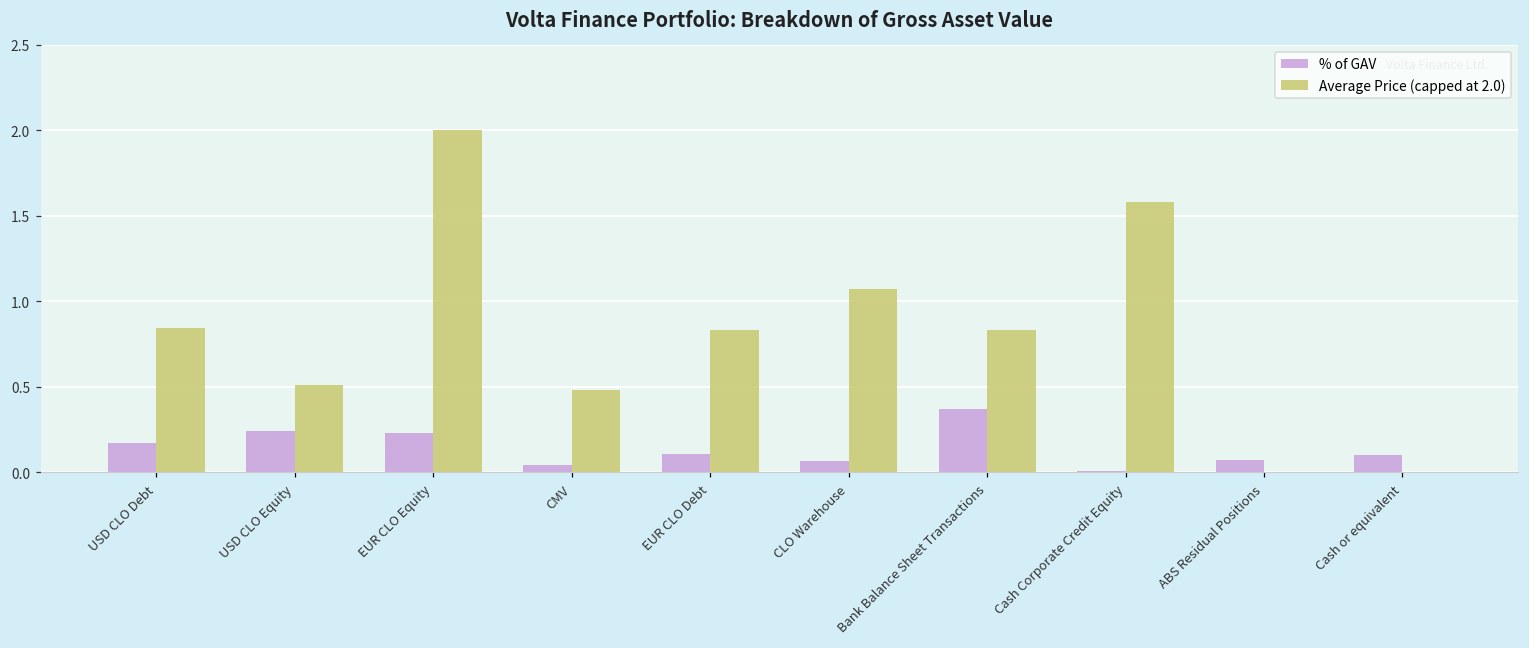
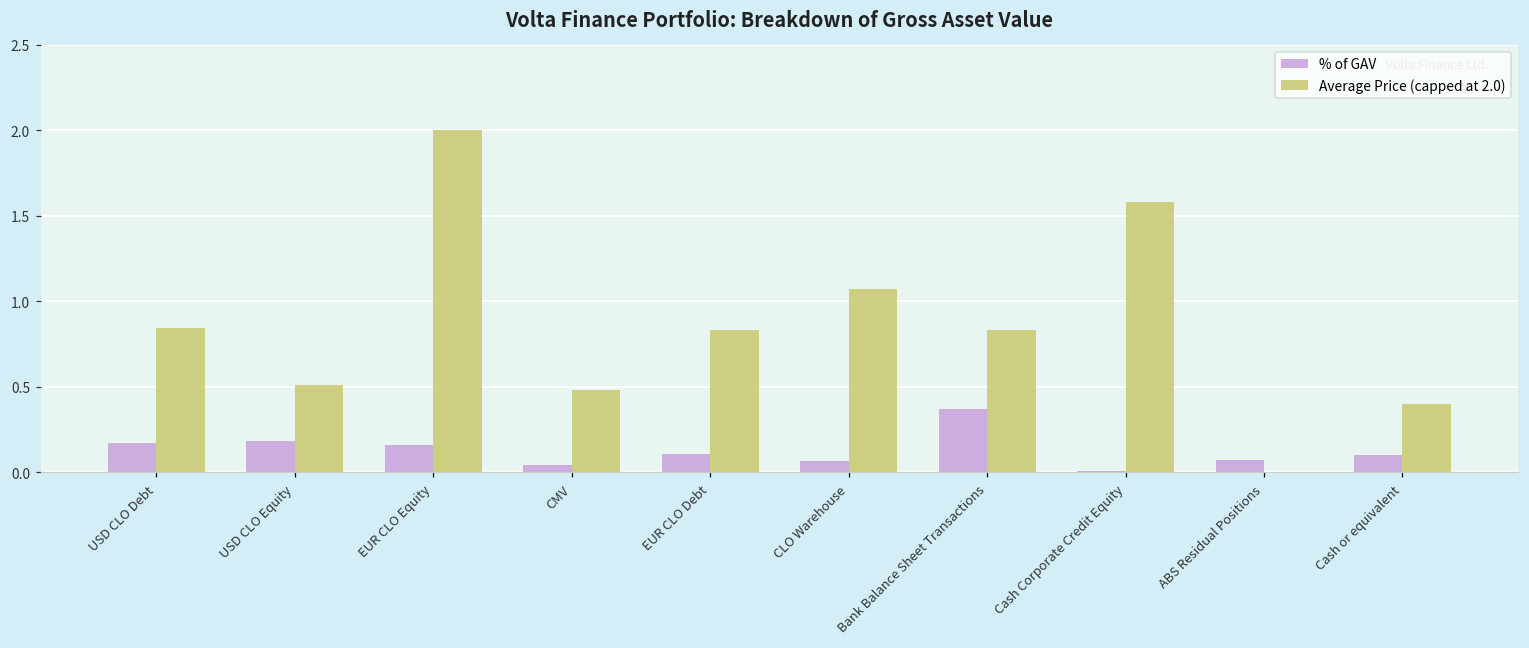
% of GAV, USD CLO Equity: 0.24 -> 0.19
% of GAV, EUR CLO Equity: 0.23 -> 0.16
Average Price (capped at 2.0), Cash or equivalent: 0.0 -> 0.4
